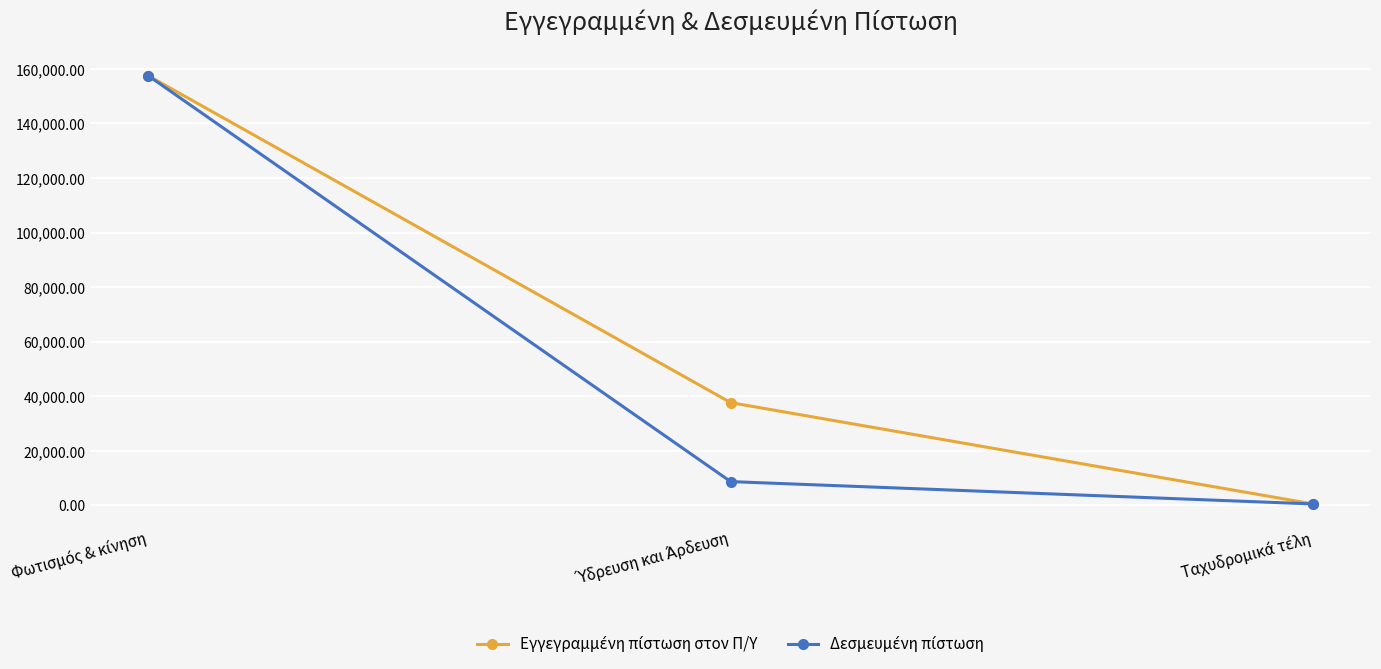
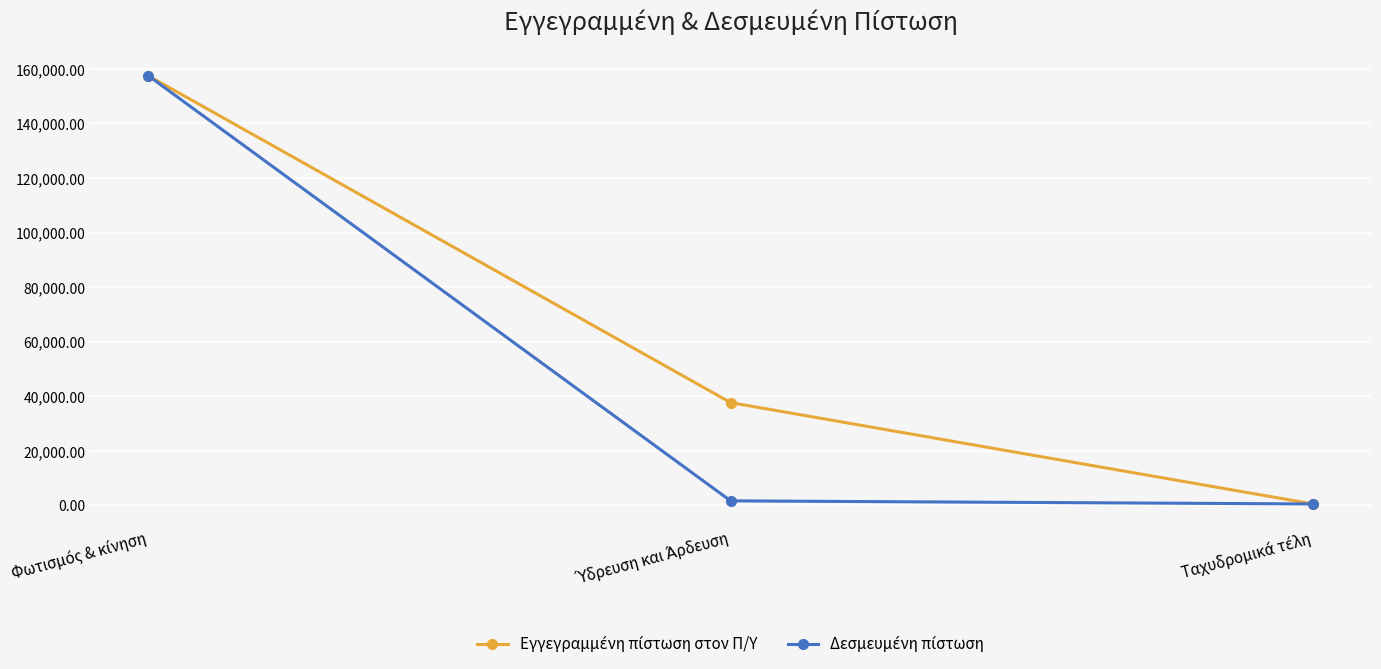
Δεσμευμένη πίστωση, Ύδρευση και Άρδευση: 9,000 -> 2,000
